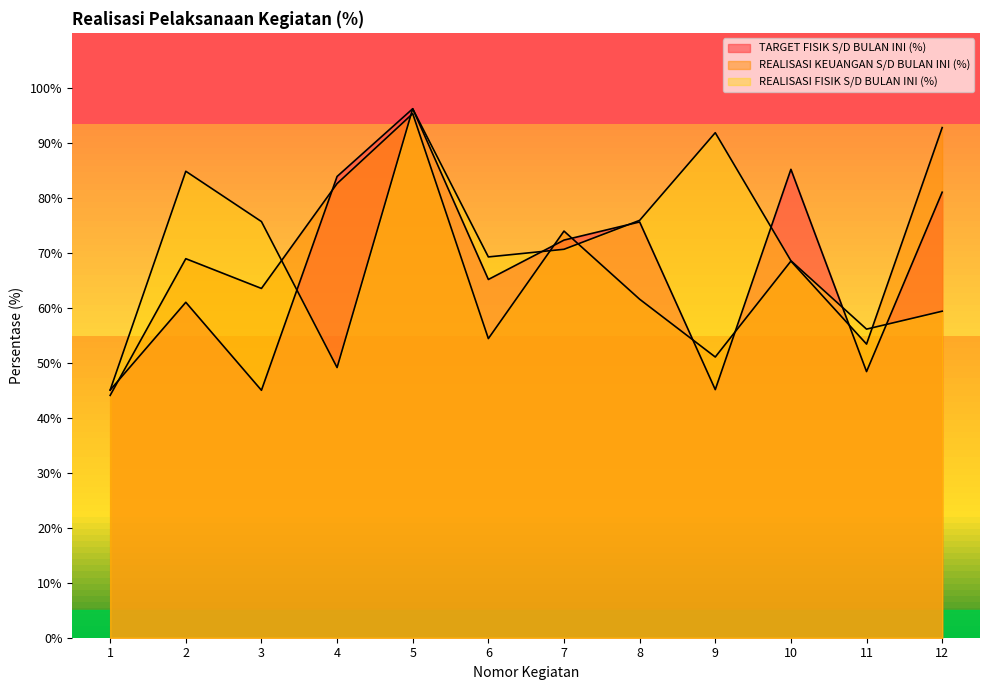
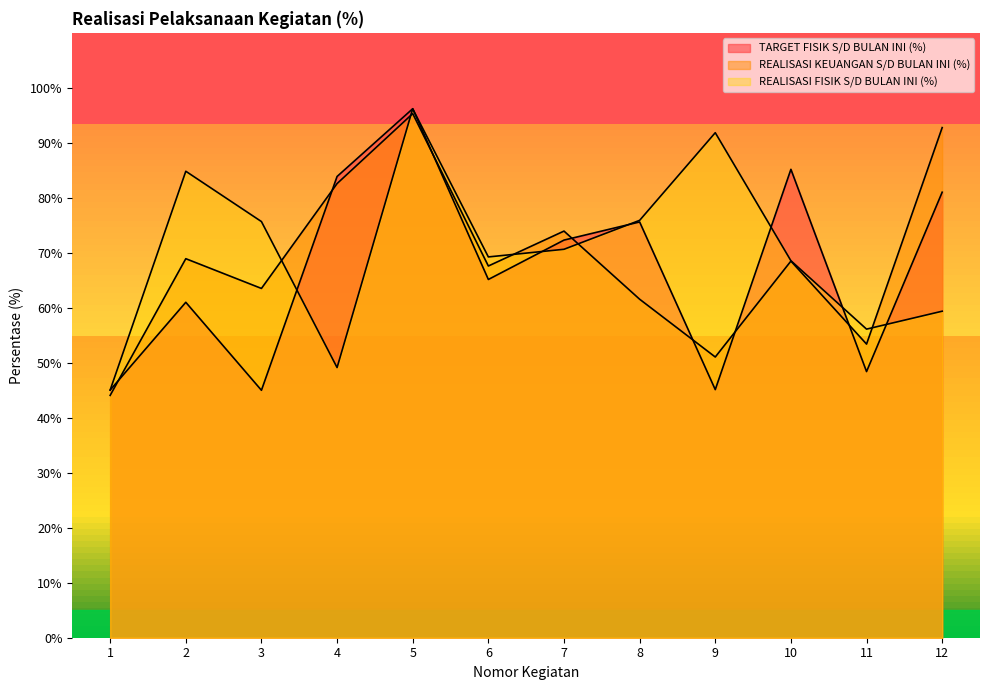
REALISASI KEUANGAN S/D BULAN INI (%), 6: 54% -> 68%
